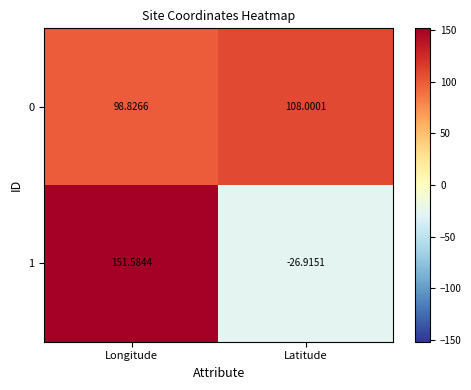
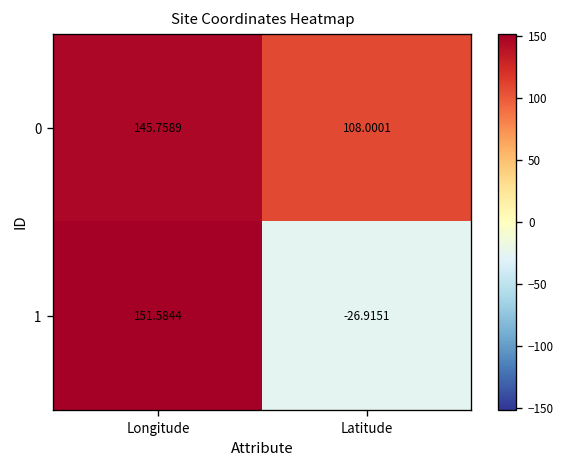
0, Longitude: 98.8266 -> 145.7589
